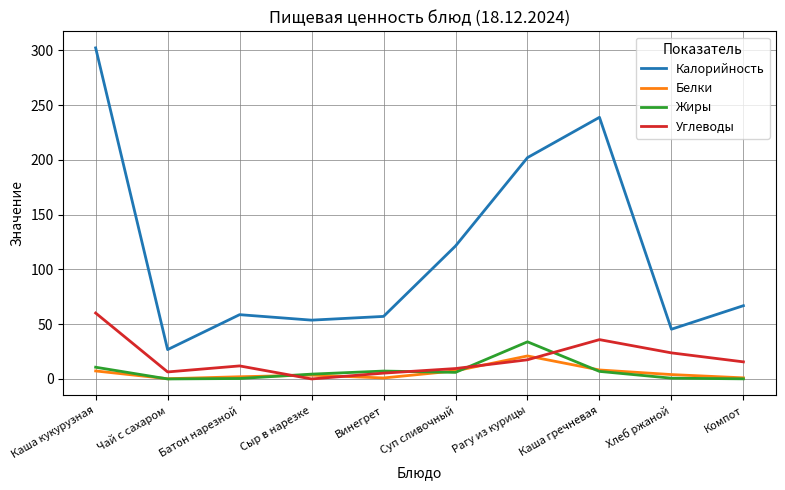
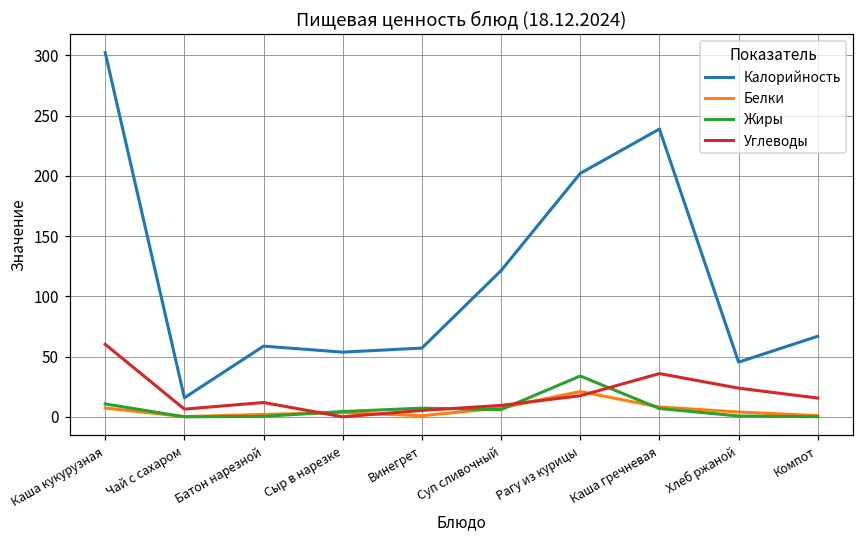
Калорийность, Чай с сахаром: 27 -> 16
